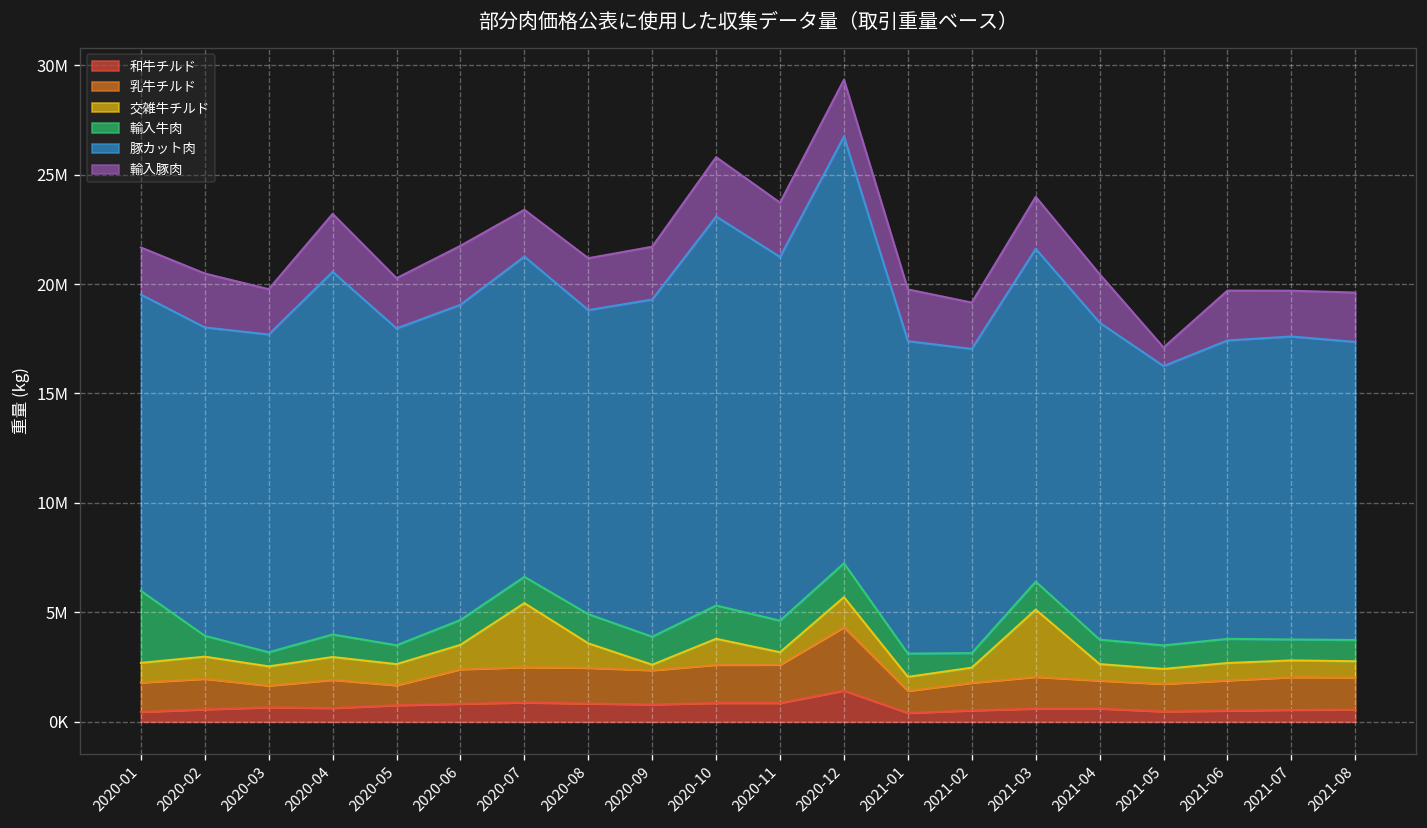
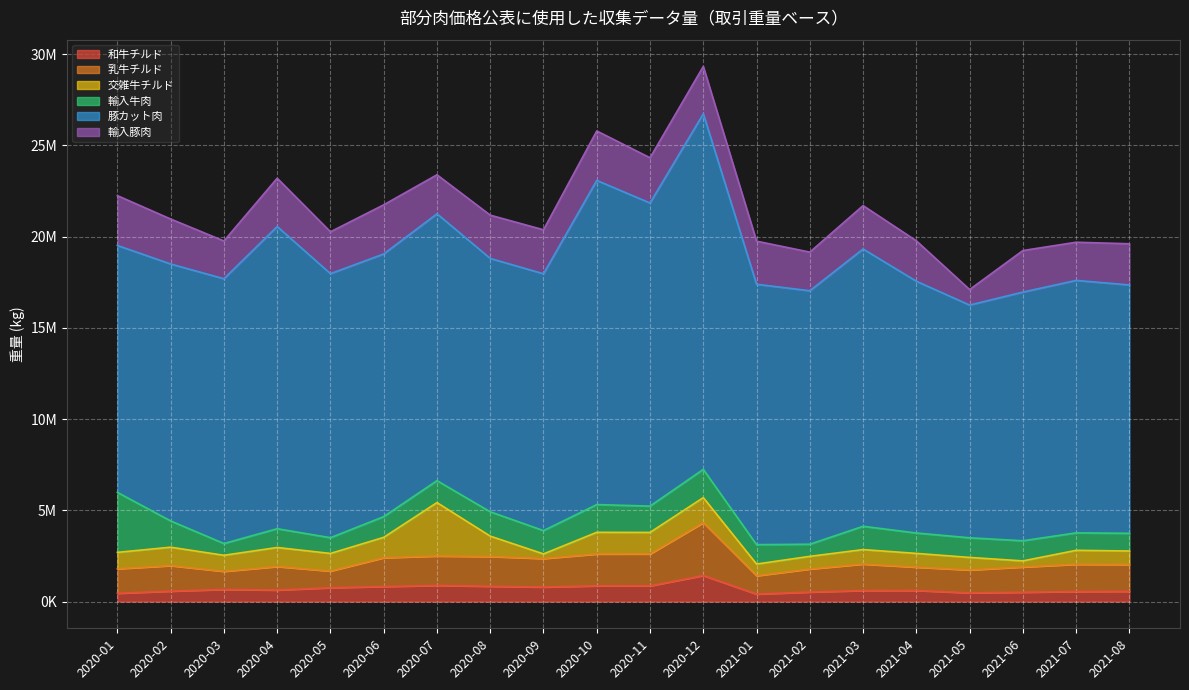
輸入豚肉, 2020-01: 2200000 -> 2700000
輸入牛肉, 2020-02: 1000000 -> 1400000
豚カット肉, 2020-09: 15400000 -> 14100000
交雑牛チルド, 2020-11: 600000 -> 1200000
交雑牛チルド, 2021-03: 3100000 -> 800000
豚カット肉, 2021-04: 14500000 -> 13800000
交雑牛チルド, 2021-06: 800000 -> 300000
